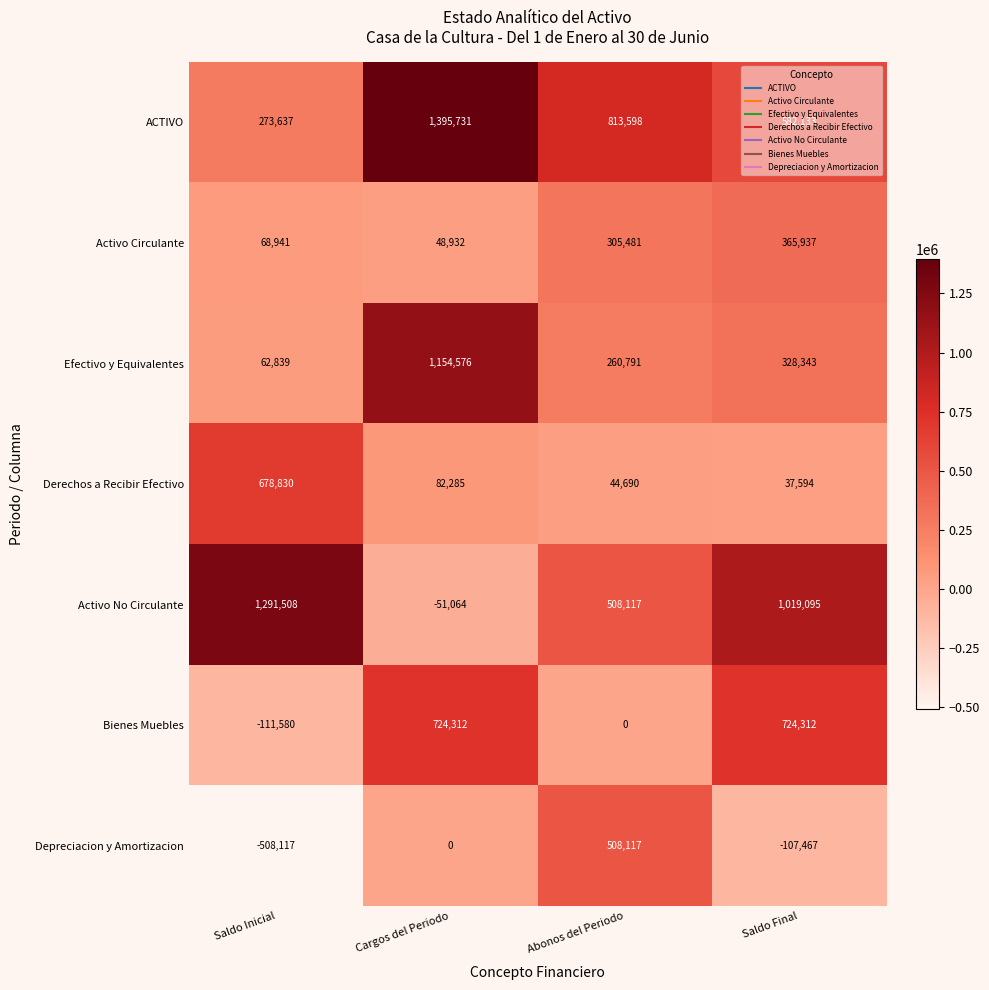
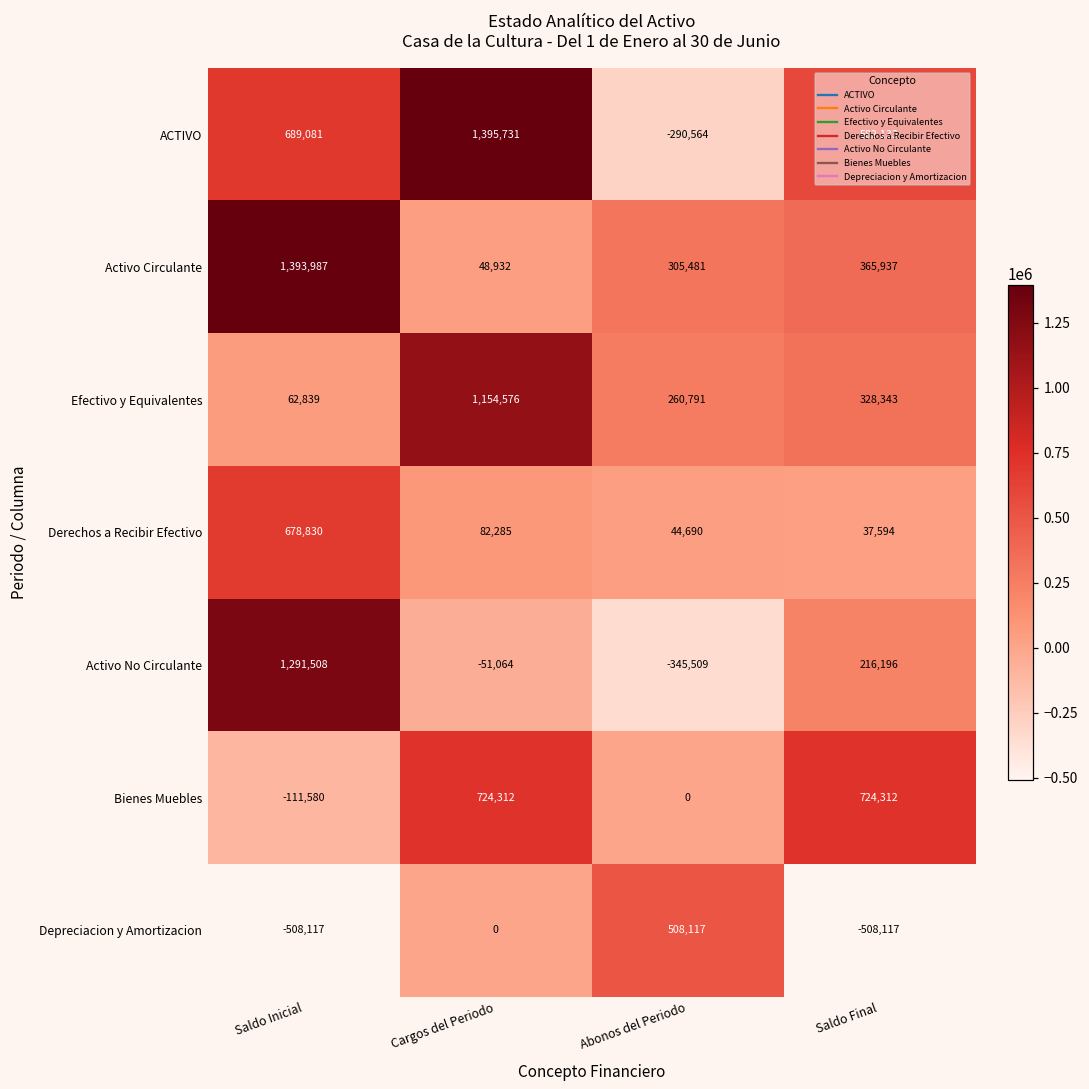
ACTIVO, Saldo Inicial: 273,637 -> 689,081
ACTIVO, Abonos del Periodo: 813,598 -> -290,564
Activo Circulante, Saldo Inicial: 68,941 -> 1,393,987
Activo No Circulante, Abonos del Periodo: 508,117 -> -345,509
Activo No Circulante, Saldo Final: 1,019,095 -> 216,196
Depreciacion y Amortizacion, Saldo Final: -107,467 -> -508,117
